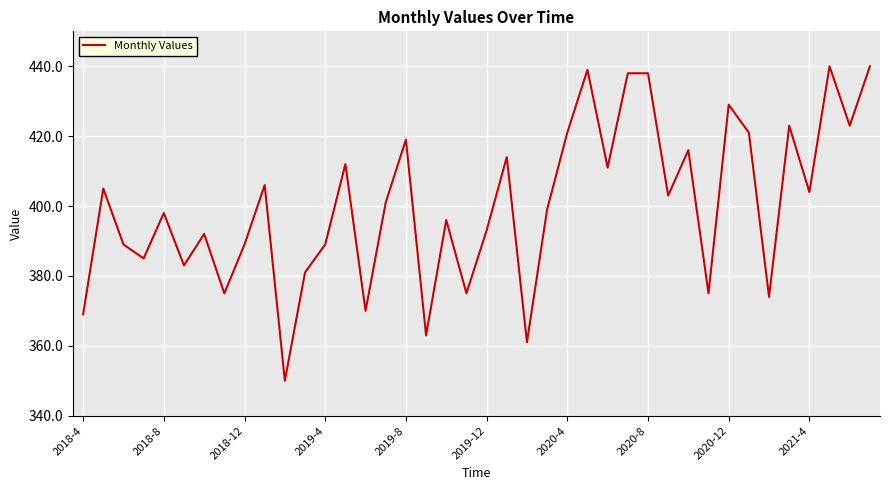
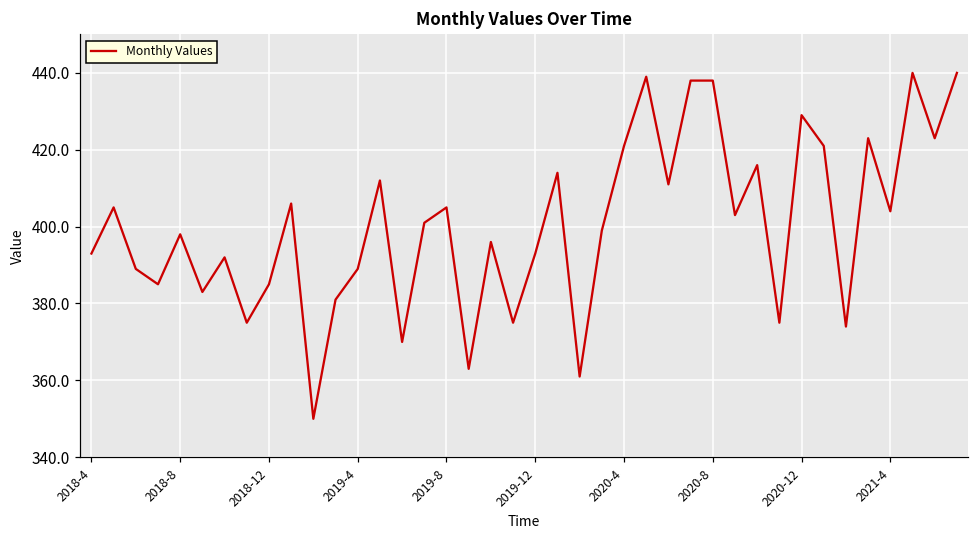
2018-4: 369 -> 393
2018-12: 389 -> 385
2019-8: 419 -> 405
